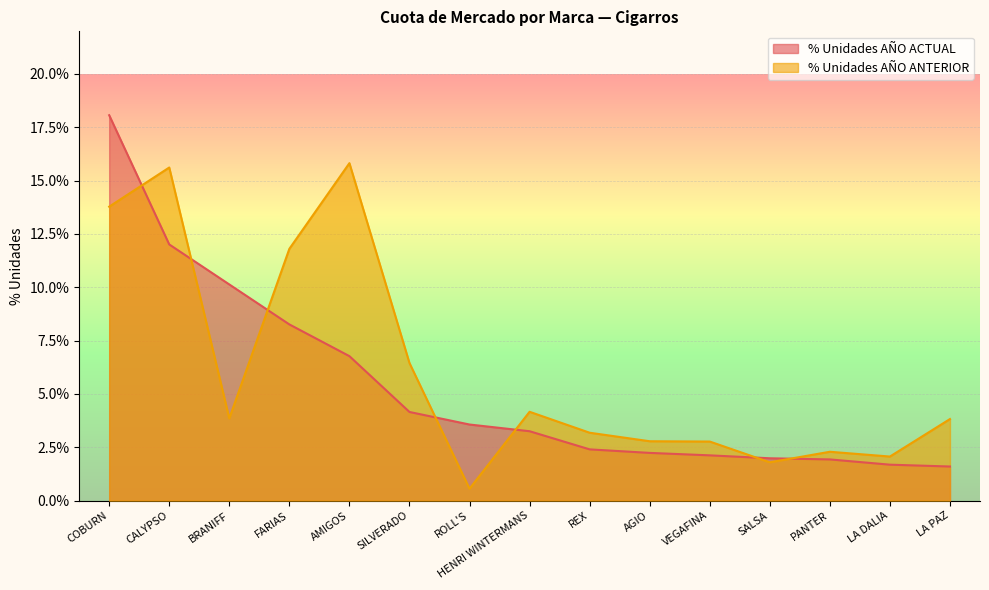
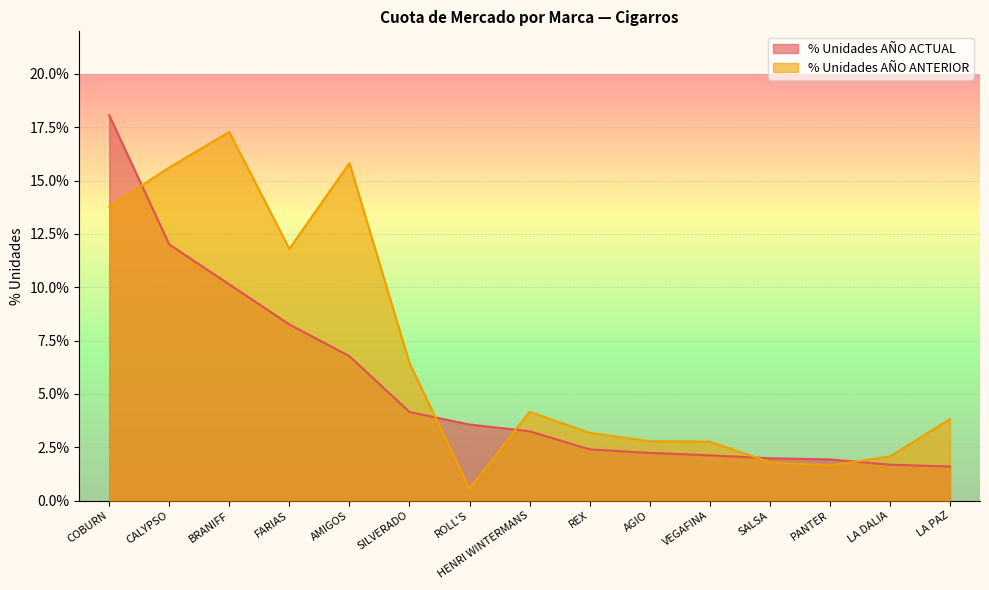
% Unidades AÑO ANTERIOR, BRANIFF: 3.9% -> 17.3%
% Unidades AÑO ANTERIOR, PANTER: 2.3% -> 1.7%
